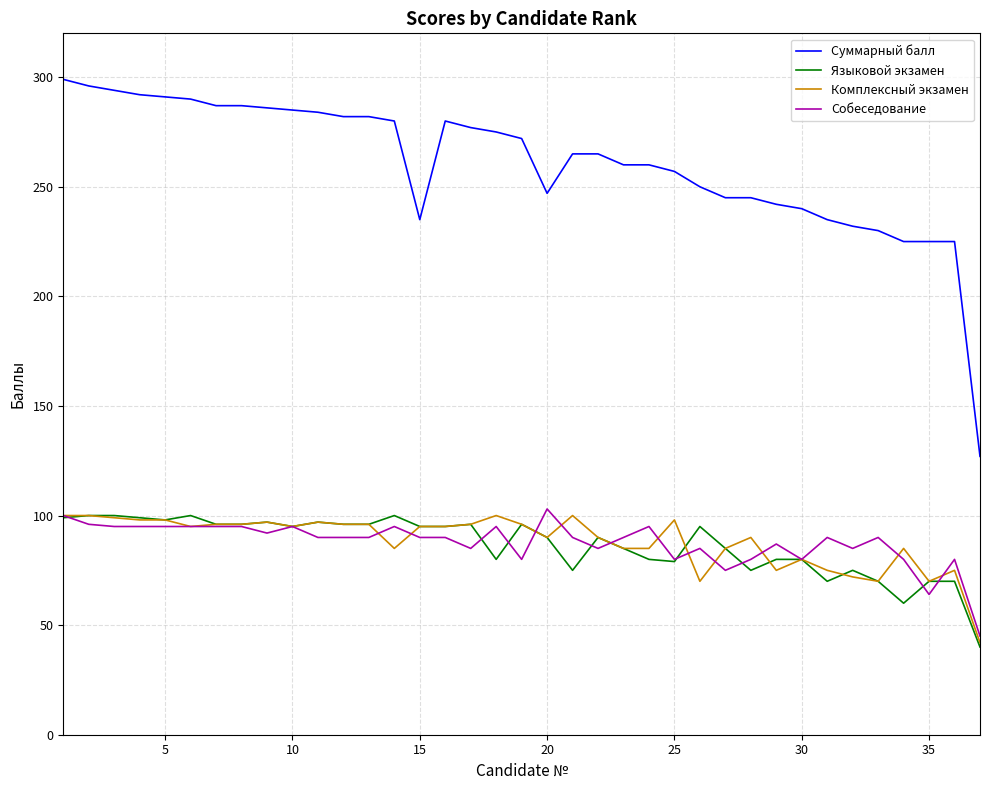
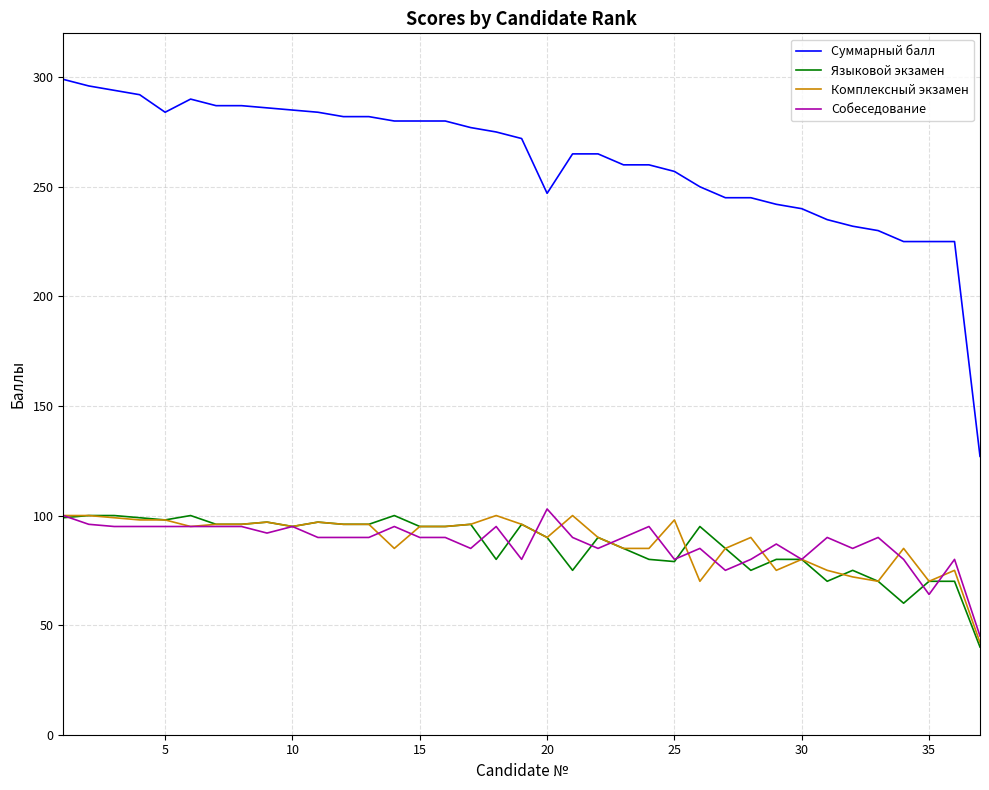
Суммарный балл, 5: 291 -> 284
Суммарный балл, 15: 235 -> 280
